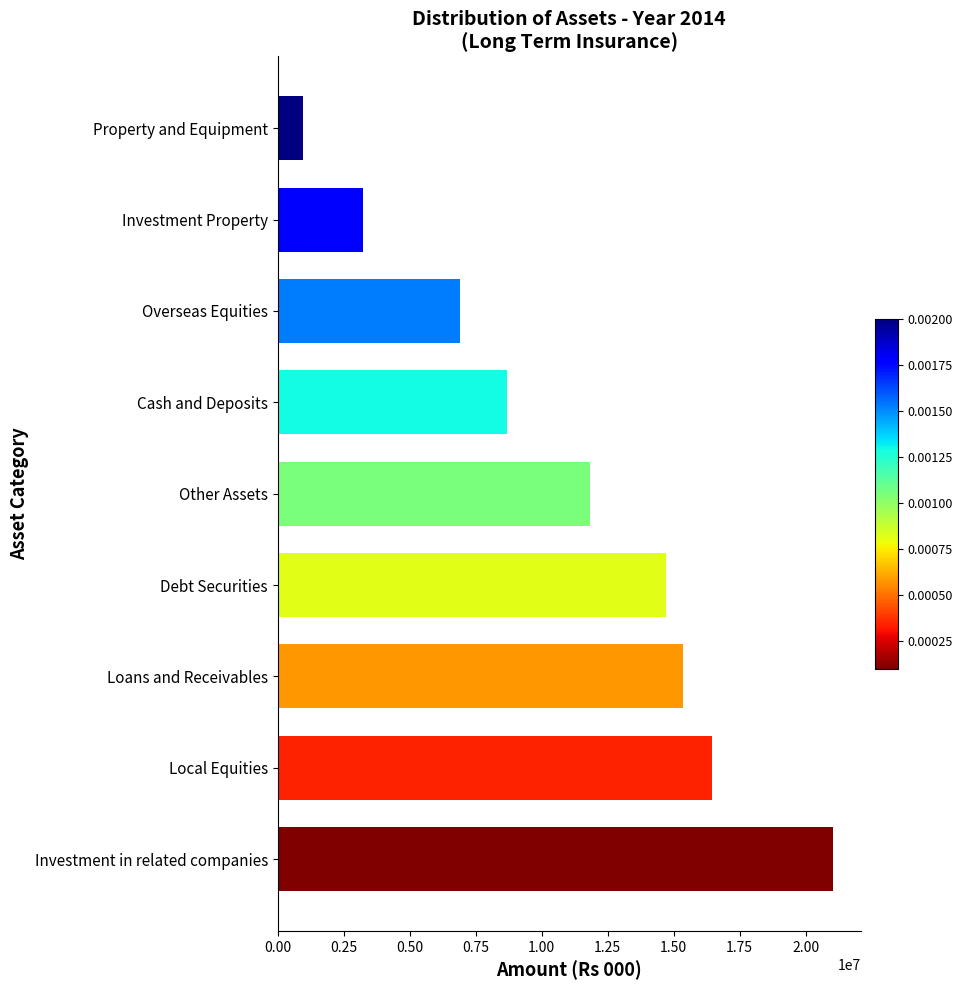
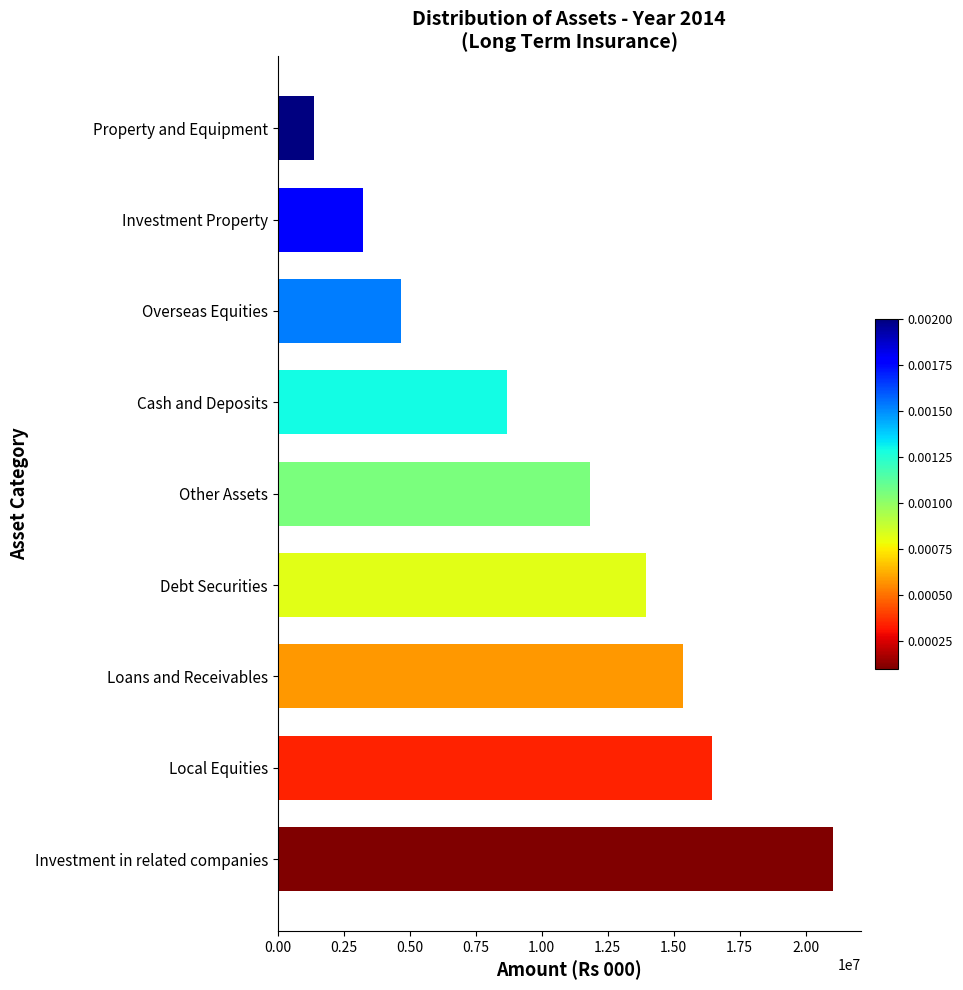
Property and Equipment: 1000000 -> 1400000
Overseas Equities: 6900000 -> 4700000
Debt Securities: 14700000 -> 14000000
